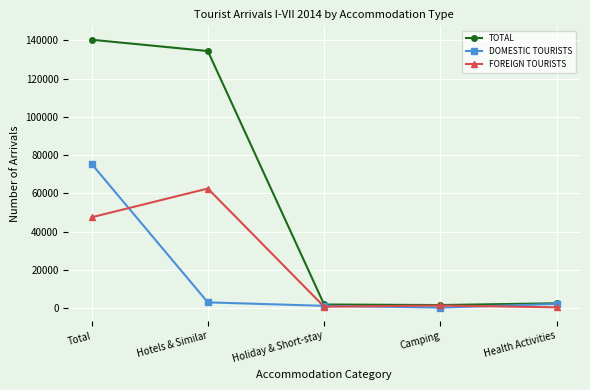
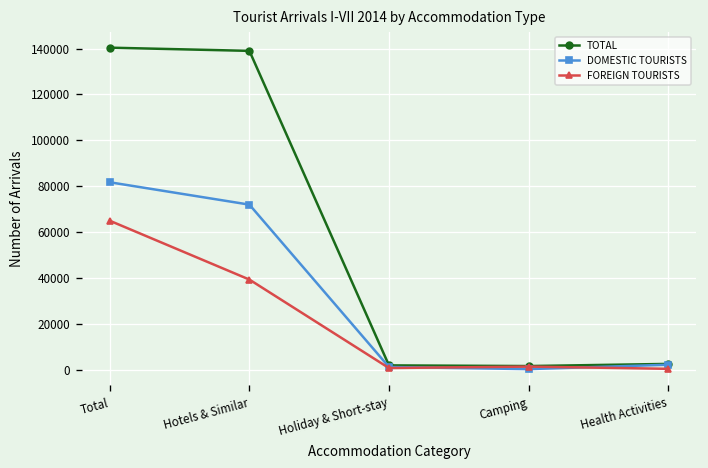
DOMESTIC TOURISTS, Total: 75000 -> 82000
FOREIGN TOURISTS, Total: 47000 -> 65000
TOTAL, Hotels & Similar: 134000 -> 139000
DOMESTIC TOURISTS, Hotels & Similar: 3000 -> 72000
FOREIGN TOURISTS, Hotels & Similar: 63000 -> 39000
